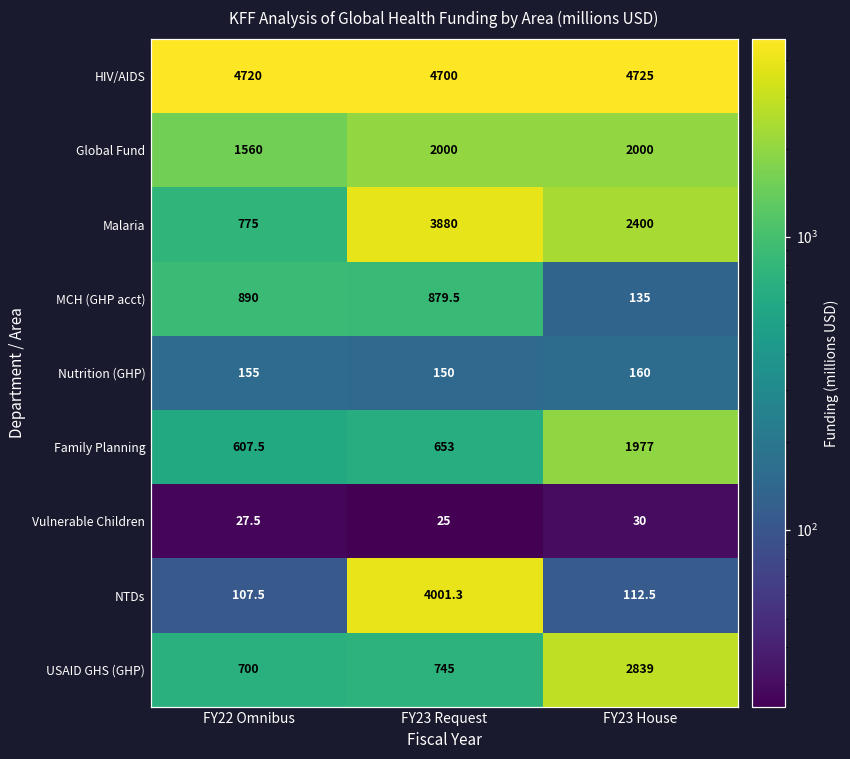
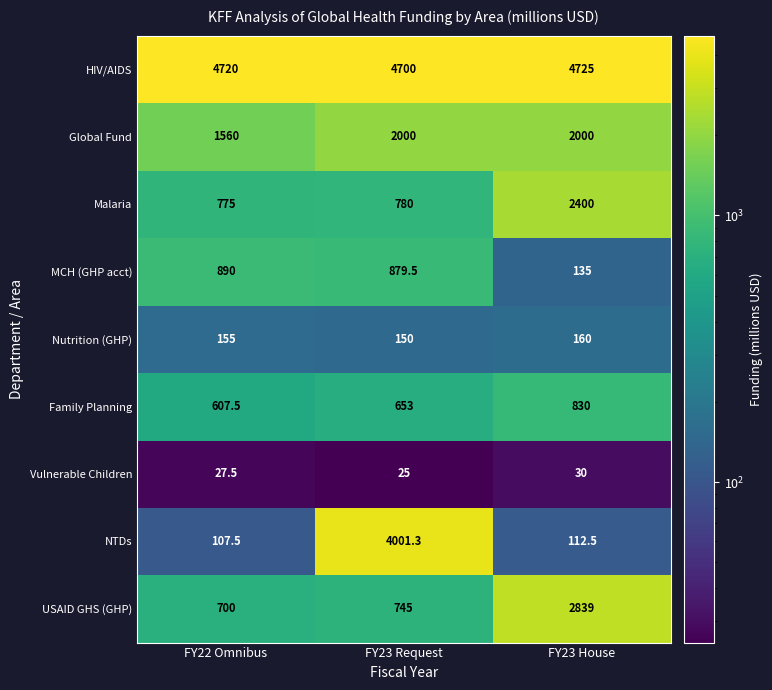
Malaria, FY23 Request: 3880 -> 780
Family Planning, FY23 House: 1977 -> 830
